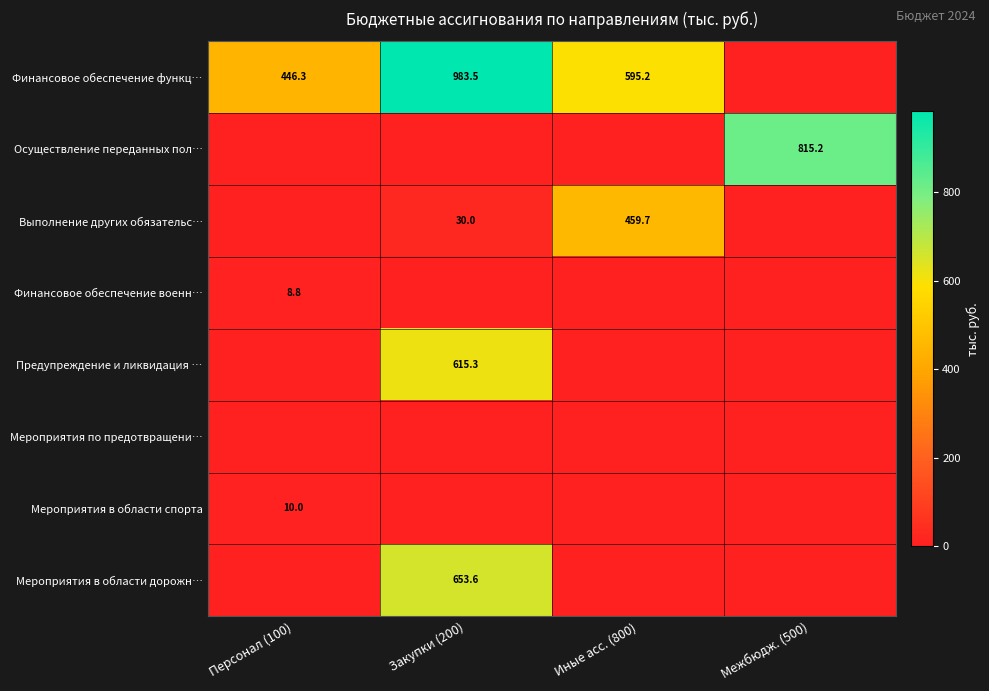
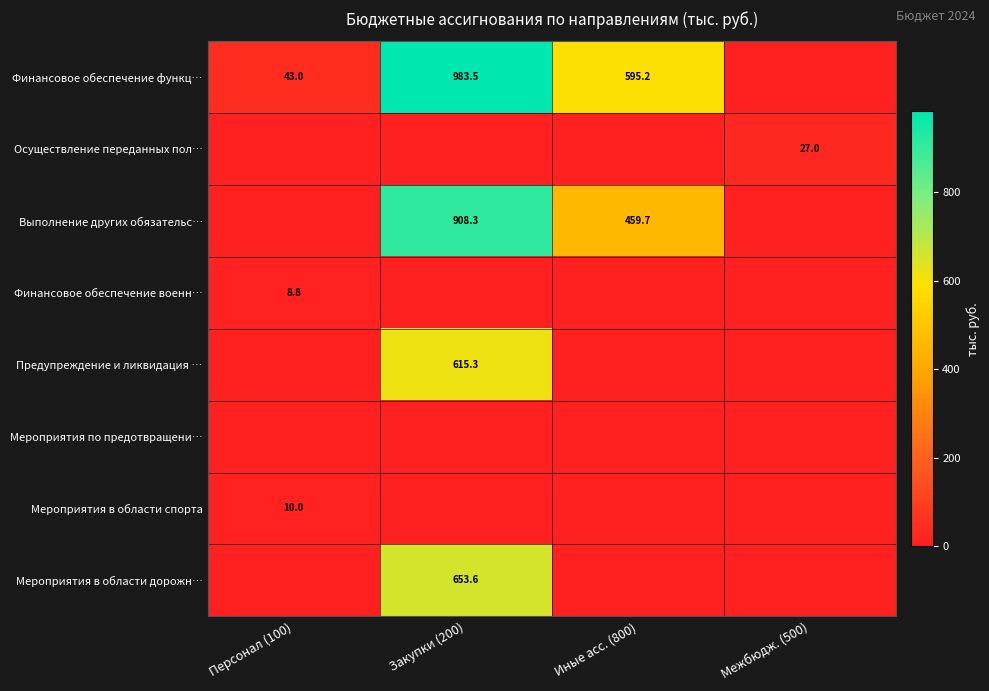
Финансовое обеспечение функц…, Персонал (100): 446.3 -> 43.0
Осуществление переданных пол…, Межбюдж. (500): 815.2 -> 27.0
Выполнение других обязательс…, Закупки (200): 30.0 -> 908.3
